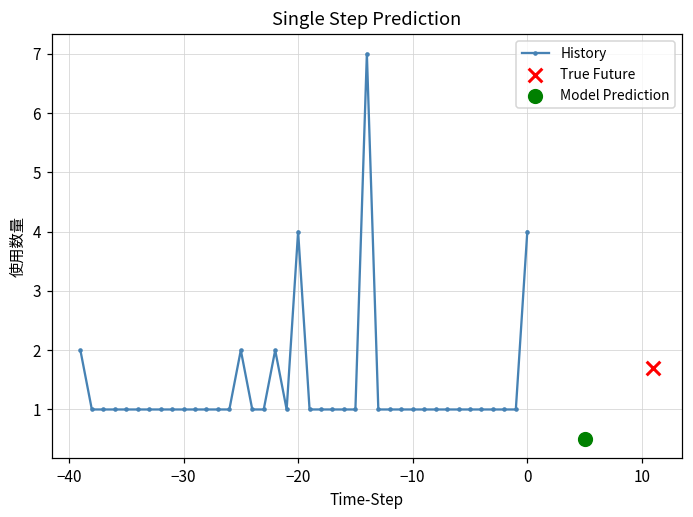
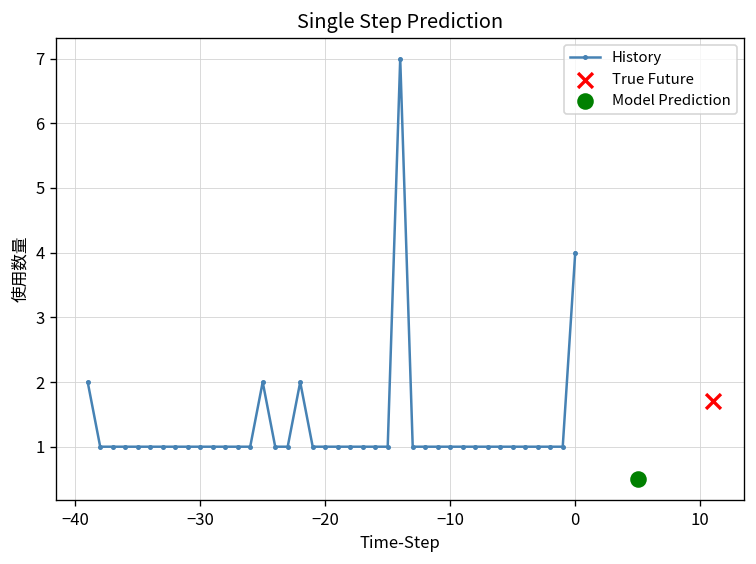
History, −20: 4 -> 1
